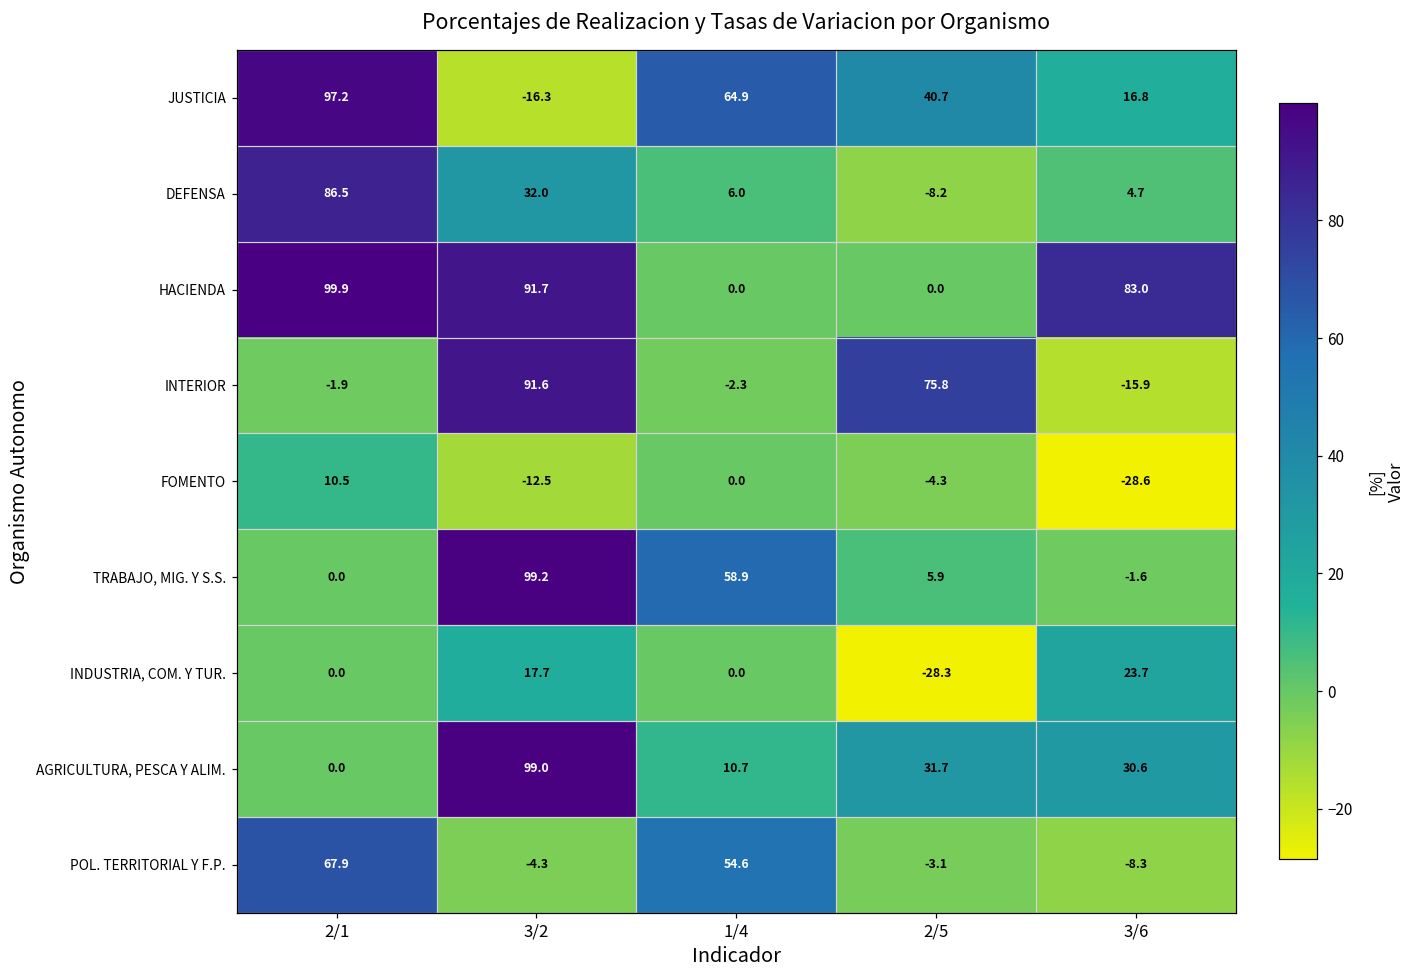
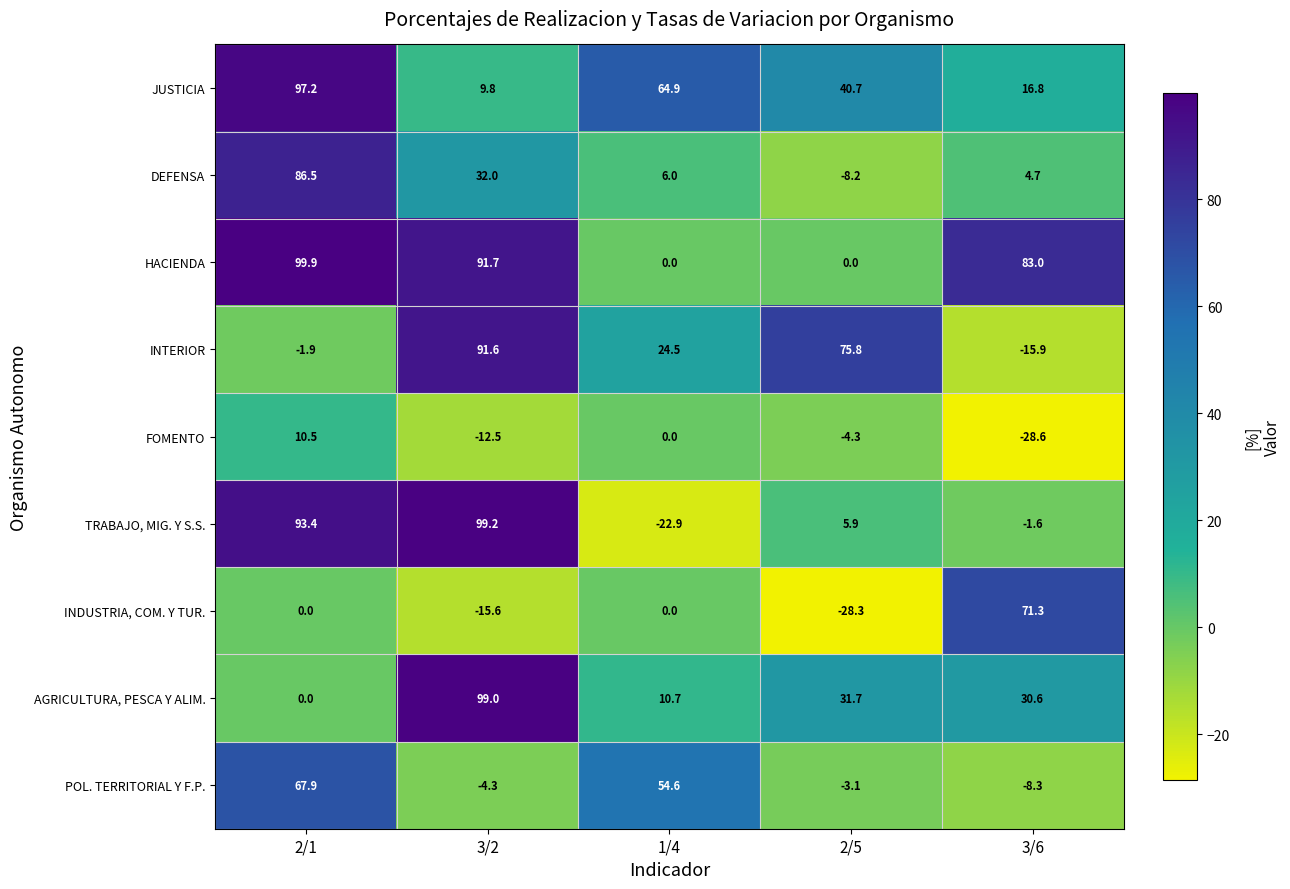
JUSTICIA, 3/2: -16.3 -> 9.8
INTERIOR, 1/4: -2.3 -> 24.5
TRABAJO, MIG. Y S.S., 2/1: 0.0 -> 93.4
TRABAJO, MIG. Y S.S., 1/4: 58.9 -> -22.9
INDUSTRIA, COM. Y TUR., 3/2: 17.7 -> -15.6
INDUSTRIA, COM. Y TUR., 3/6: 23.7 -> 71.3
